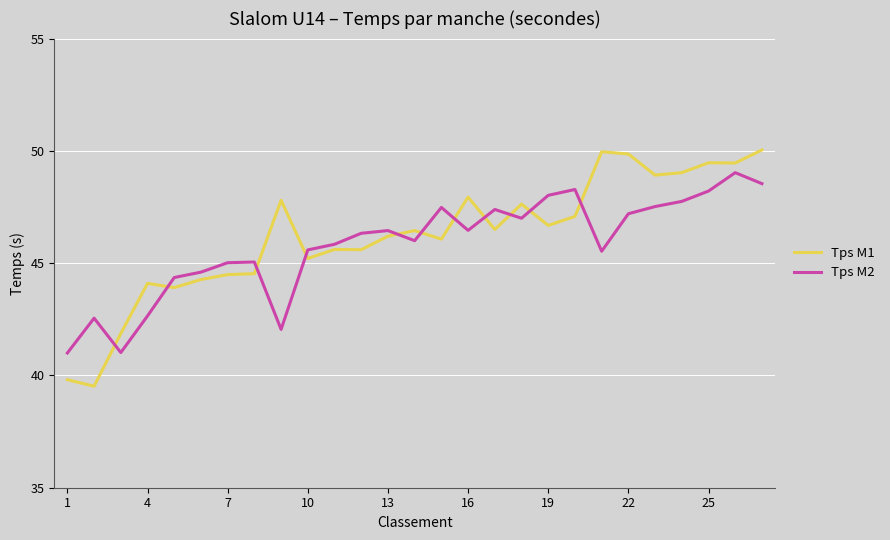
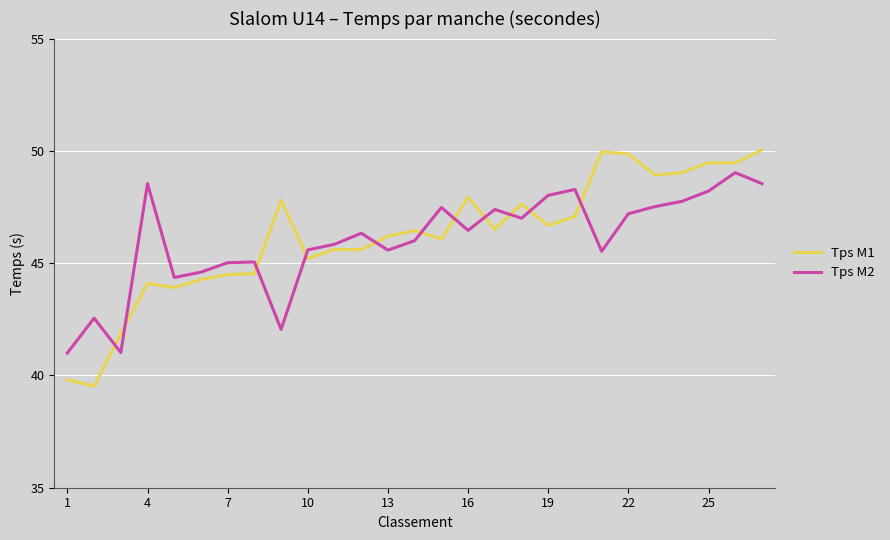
Tps M2, 4: 42.7 -> 48.5
Tps M2, 13: 46.5 -> 45.6
